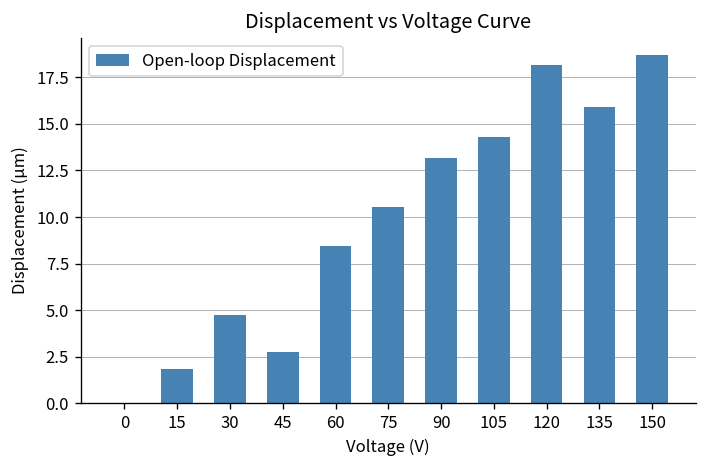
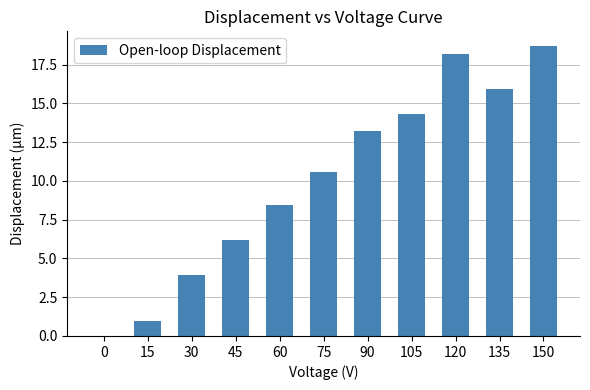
15: 1.8 -> 1.0
30: 4.8 -> 3.9
45: 2.8 -> 6.2
